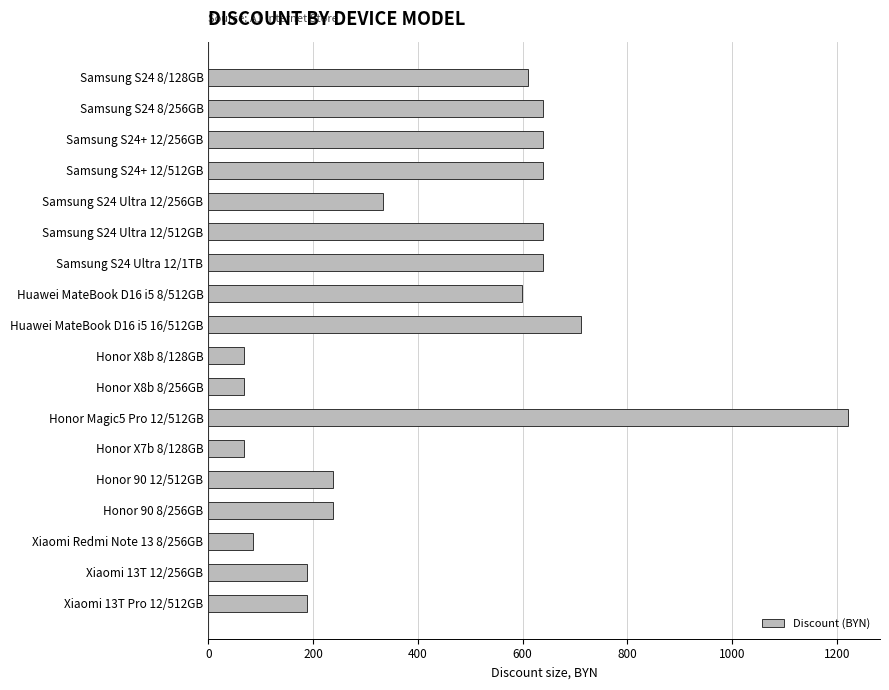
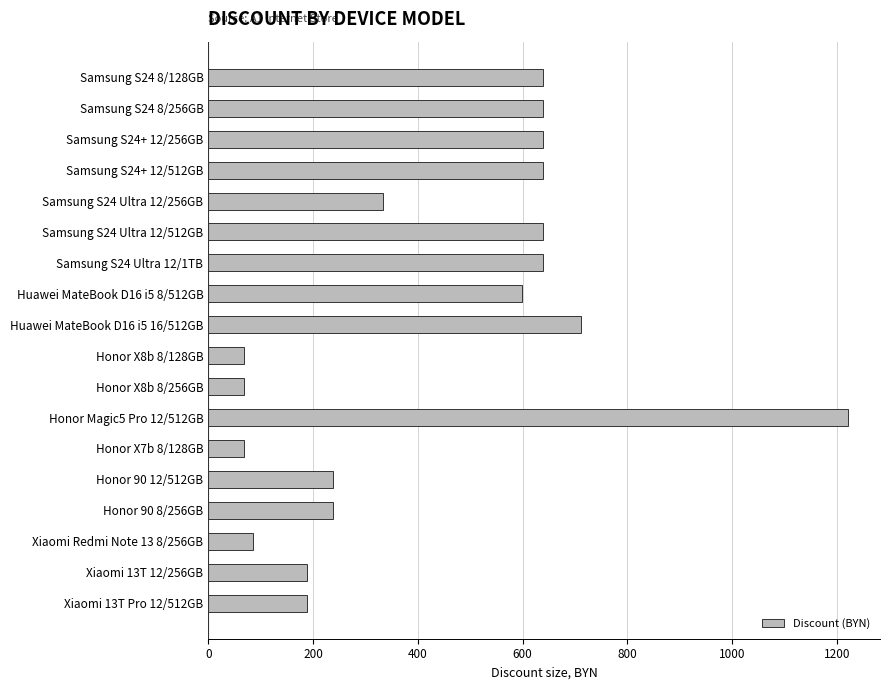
Samsung S24 8/128GB: 610 -> 640
